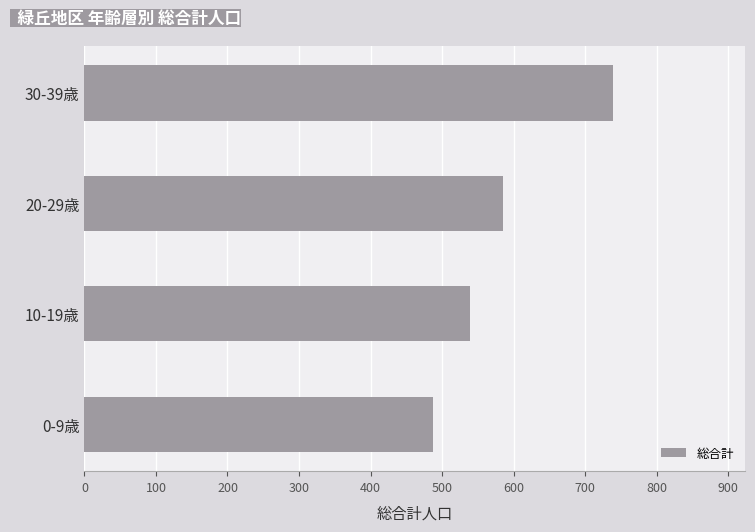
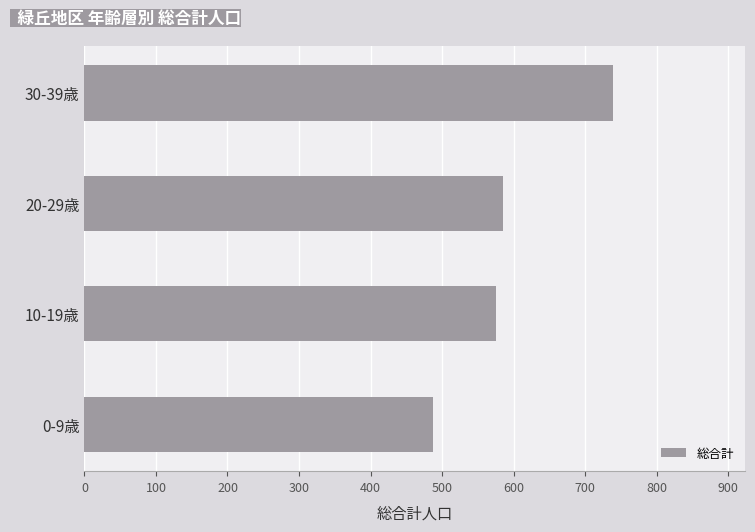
10-19歳: 540 -> 580
